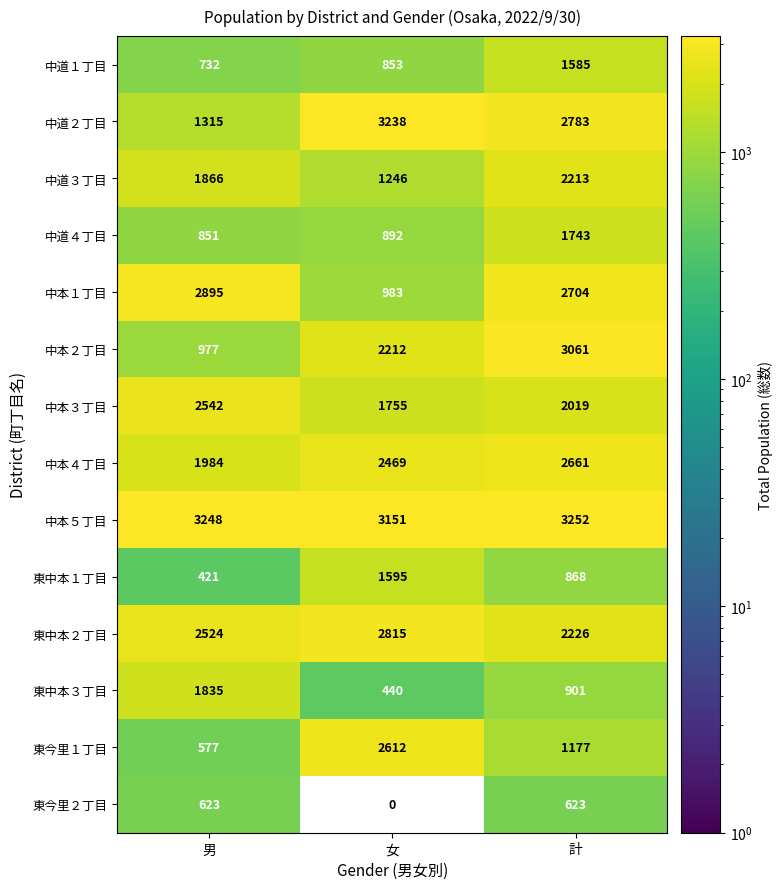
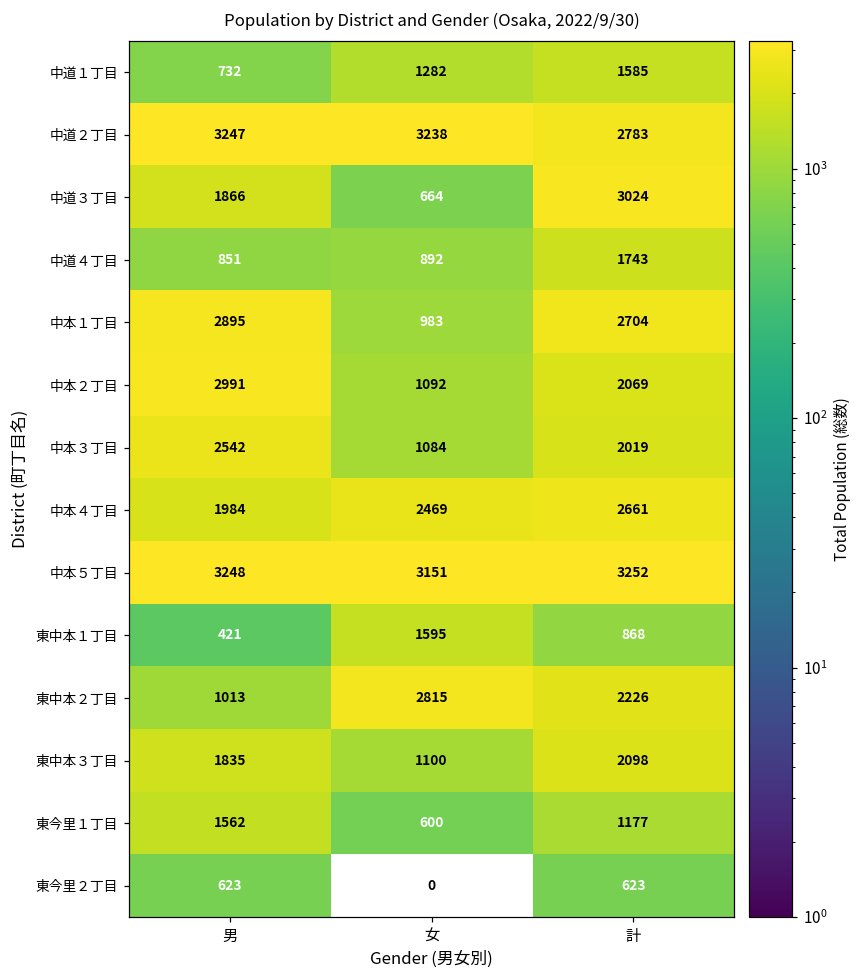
中道１丁目, 女: 853 -> 1282
中道２丁目, 男: 1315 -> 3247
中道３丁目, 女: 1246 -> 664
中道３丁目, 計: 2213 -> 3024
中本２丁目, 男: 977 -> 2991
中本２丁目, 女: 2212 -> 1092
中本２丁目, 計: 3061 -> 2069
中本３丁目, 女: 1755 -> 1084
東中本２丁目, 男: 2524 -> 1013
東中本３丁目, 女: 440 -> 1100
東中本３丁目, 計: 901 -> 2098
東今里１丁目, 男: 577 -> 1562
東今里１丁目, 女: 2612 -> 600
